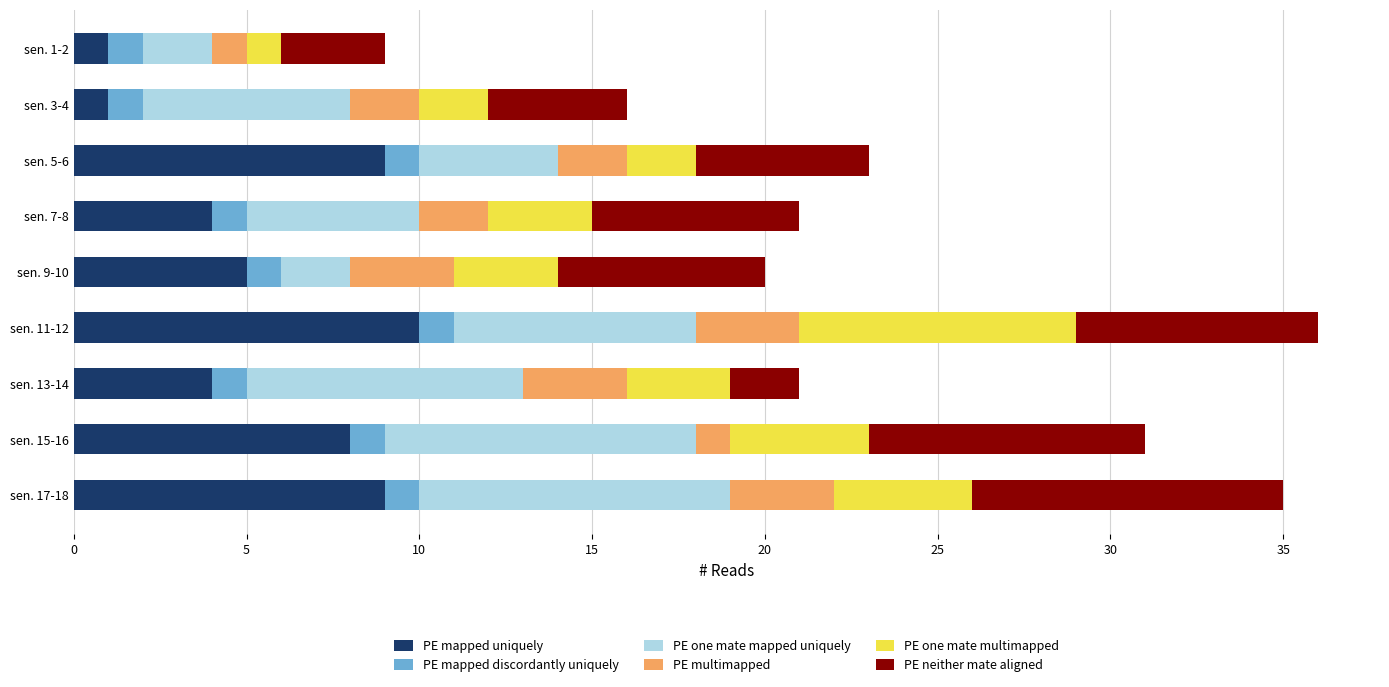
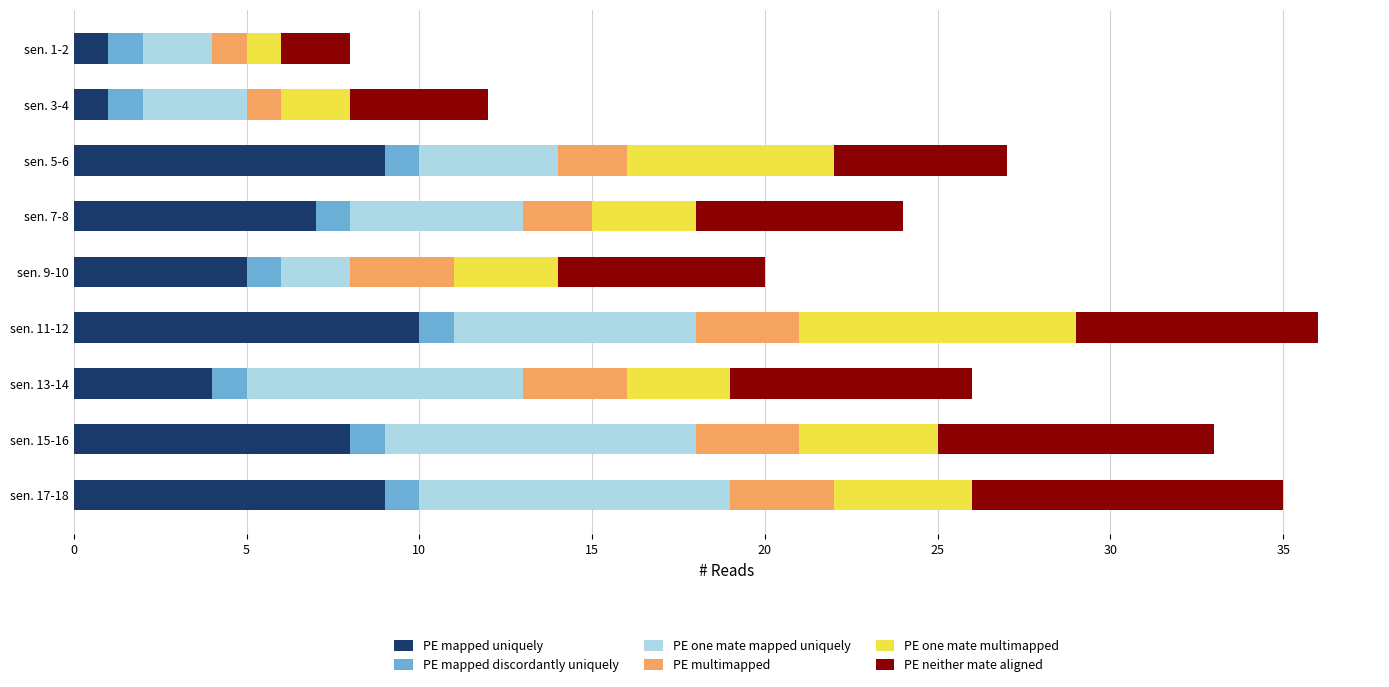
PE neither mate aligned, sen. 1-2: 3 -> 2
PE one mate mapped uniquely, sen. 3-4: 6 -> 3
PE multimapped, sen. 3-4: 2 -> 1
PE one mate multimapped, sen. 5-6: 2 -> 6
PE mapped uniquely, sen. 7-8: 4 -> 7
PE neither mate aligned, sen. 13-14: 2 -> 7
PE multimapped, sen. 15-16: 1 -> 3
